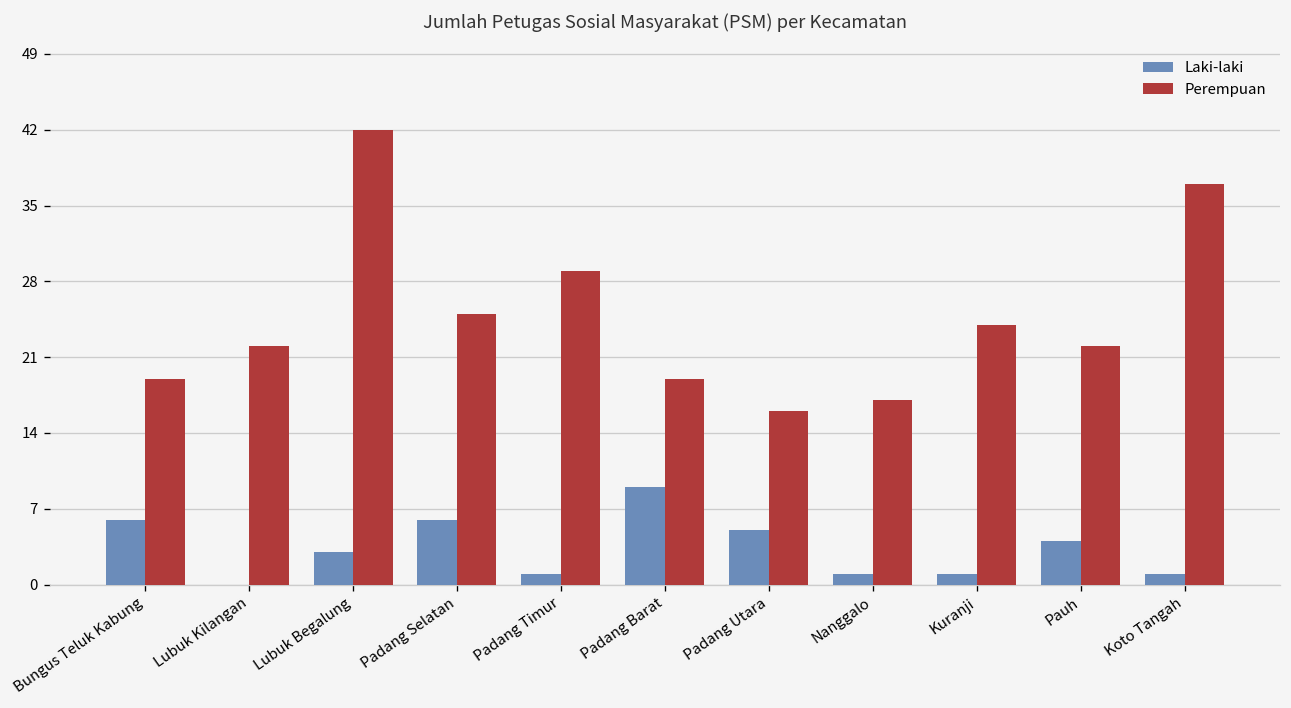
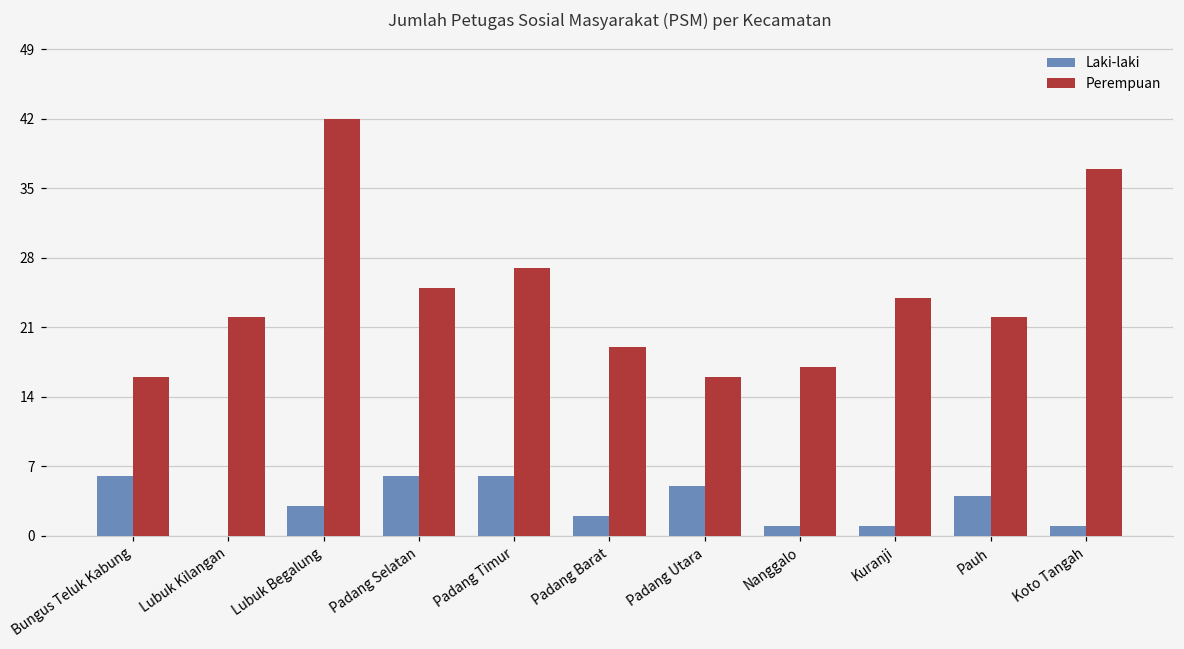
Perempuan, Bungus Teluk Kabung: 19 -> 16
Laki-laki, Padang Timur: 1 -> 6
Perempuan, Padang Timur: 29 -> 27
Laki-laki, Padang Barat: 9 -> 2
